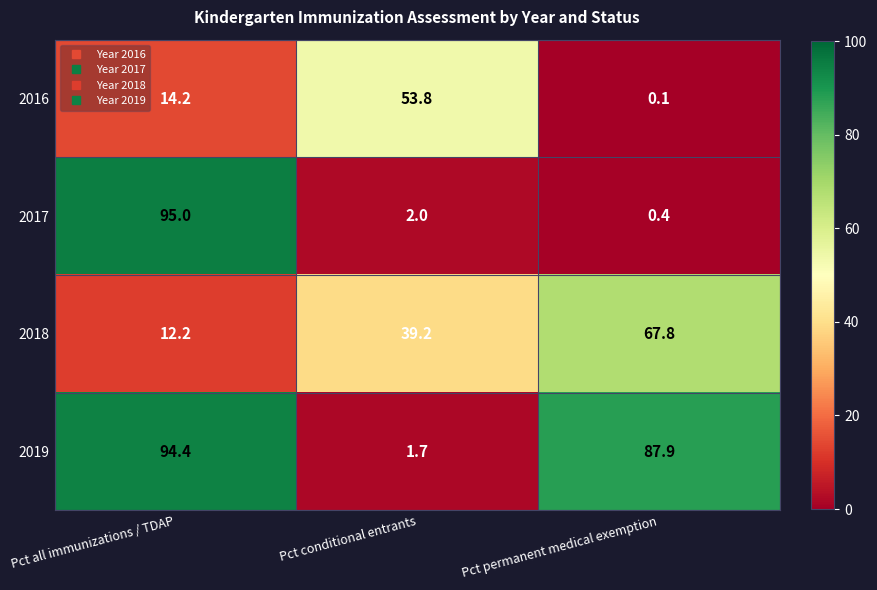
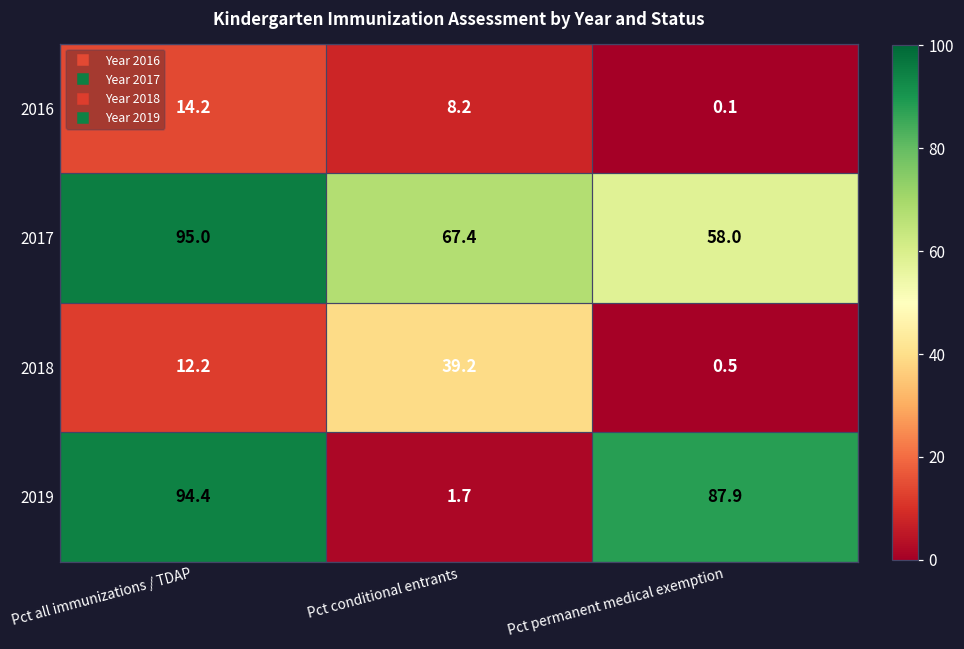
2016, Pct conditional entrants: 53.8 -> 8.2
2017, Pct conditional entrants: 2.0 -> 67.4
2017, Pct permanent medical exemption: 0.4 -> 58.0
2018, Pct permanent medical exemption: 67.8 -> 0.5
